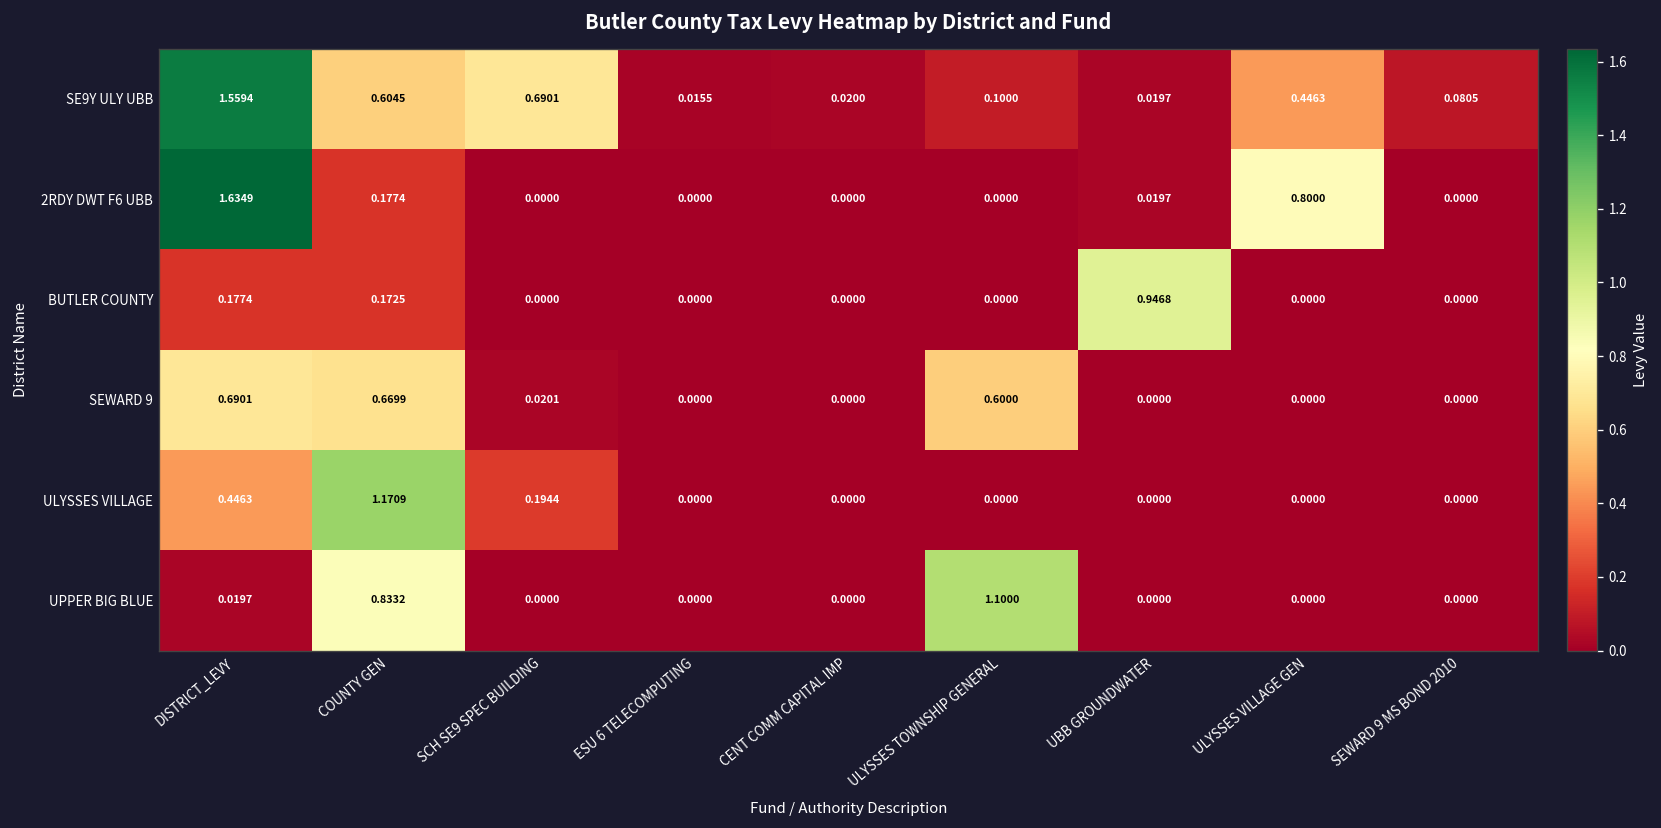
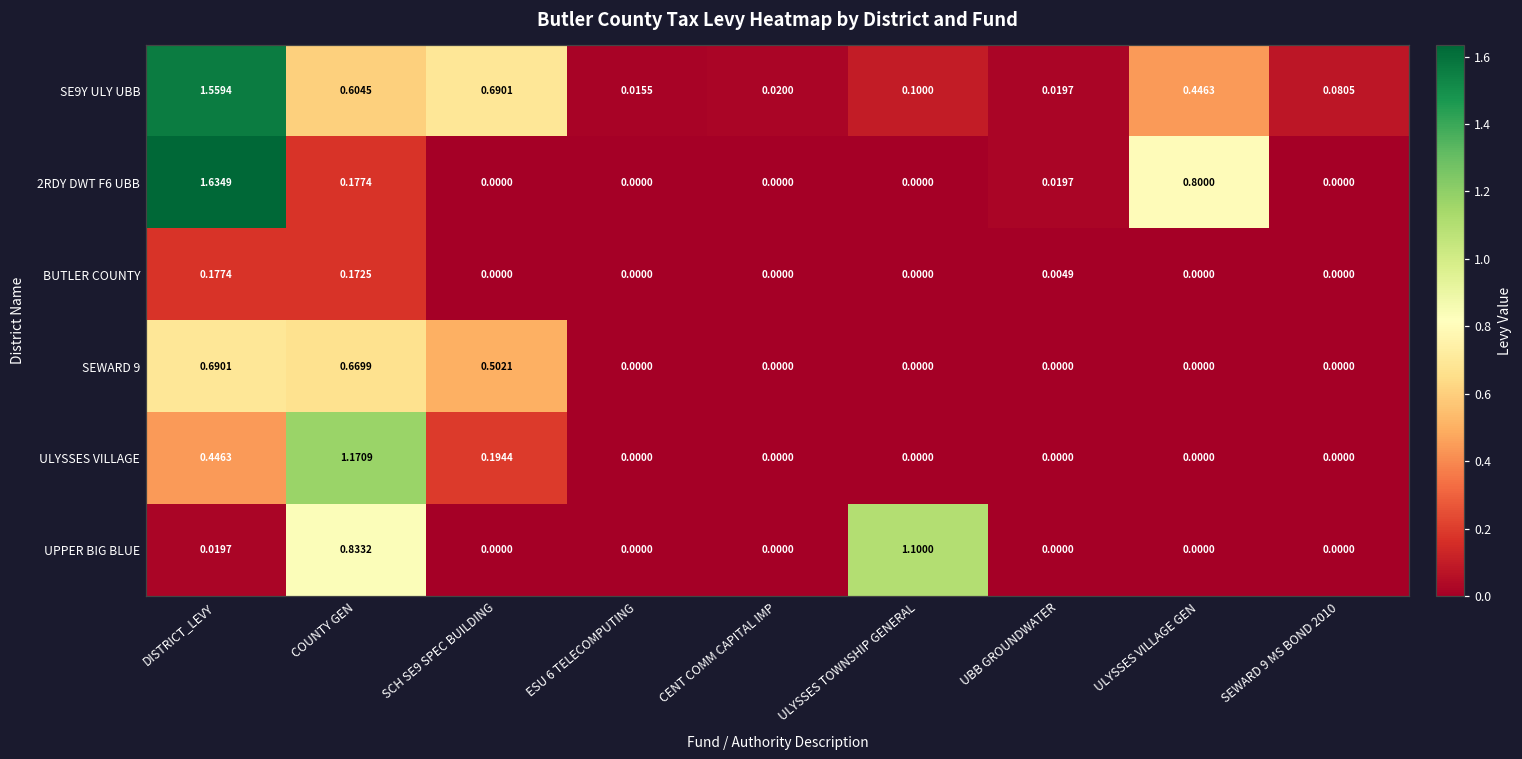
BUTLER COUNTY, UBB GROUNDWATER: 0.9468 -> 0.0049
SEWARD 9, SCH SE9 SPEC BUILDING: 0.0201 -> 0.5021
SEWARD 9, ULYSSES TOWNSHIP GENERAL: 0.6000 -> 0.0000
